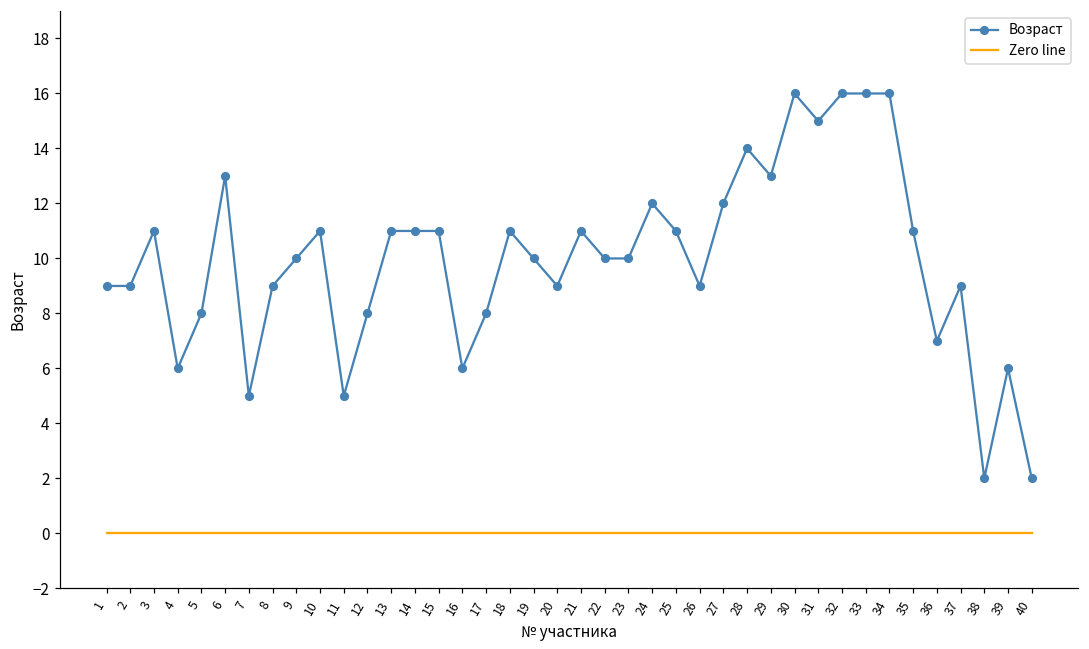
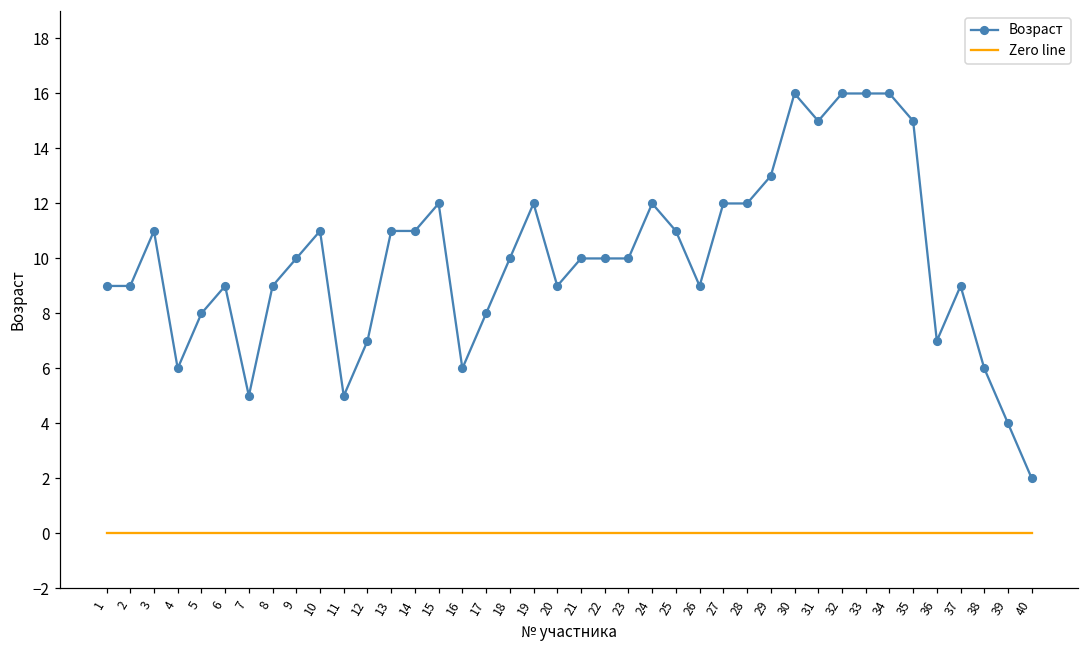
Возраст, 6: 13 -> 9
Возраст, 12: 8 -> 7
Возраст, 15: 11 -> 12
Возраст, 18: 11 -> 10
Возраст, 19: 10 -> 12
Возраст, 21: 11 -> 10
Возраст, 28: 14 -> 12
Возраст, 35: 11 -> 15
Возраст, 38: 2 -> 6
Возраст, 39: 6 -> 4
